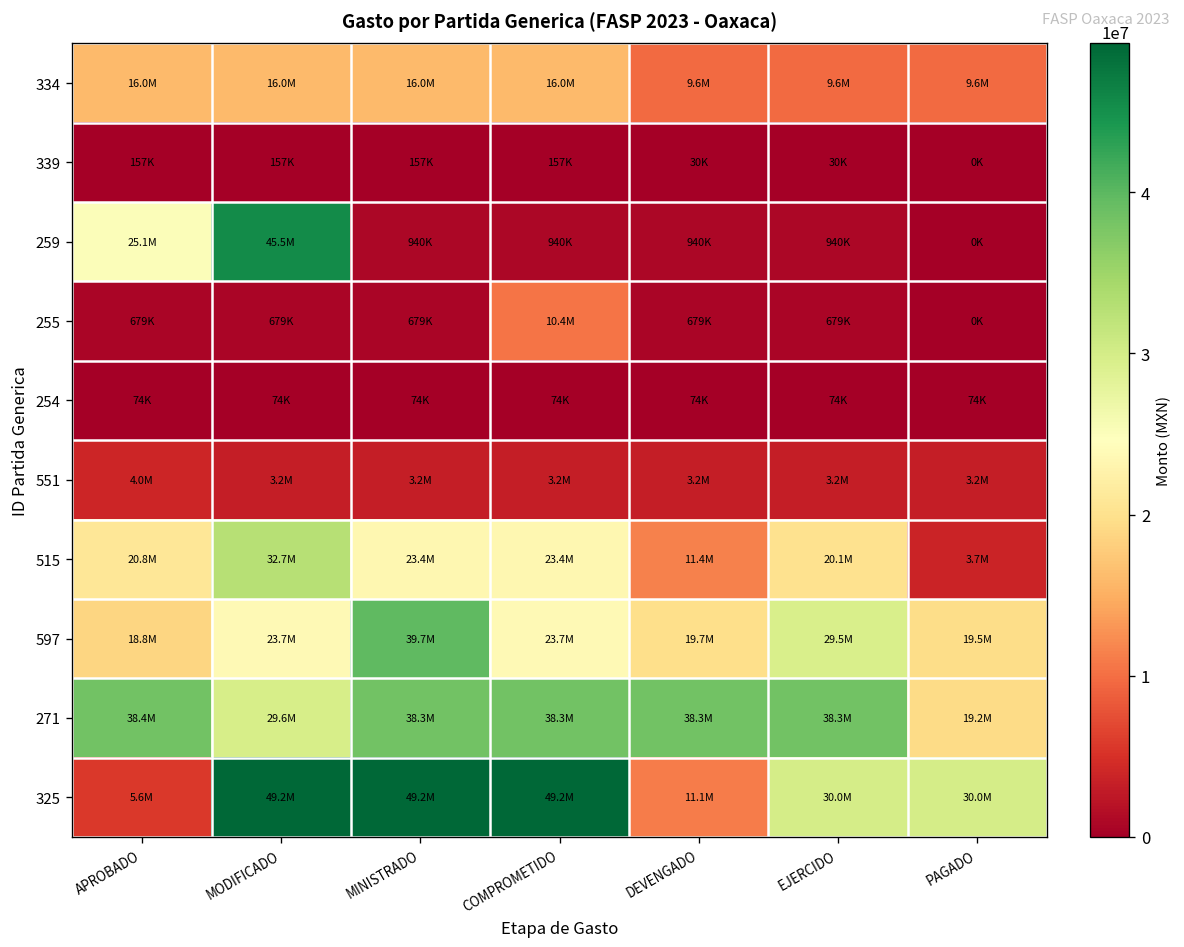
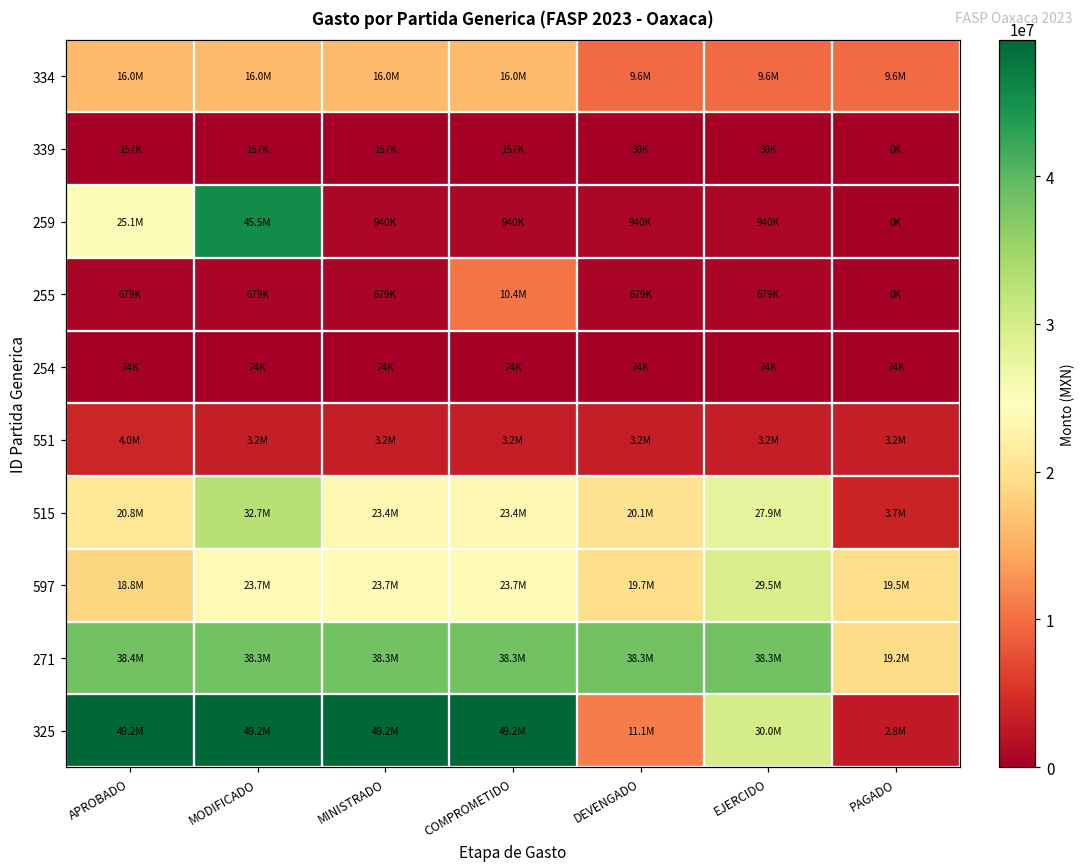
515, DEVENGADO: 11.4M -> 20.1M
515, EJERCIDO: 20.1M -> 27.9M
597, MINISTRADO: 39.7M -> 23.7M
271, MODIFICADO: 29.6M -> 38.3M
325, APROBADO: 5.6M -> 49.2M
325, PAGADO: 30.0M -> 2.8M
